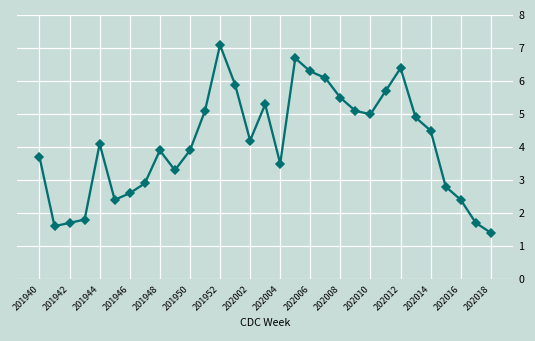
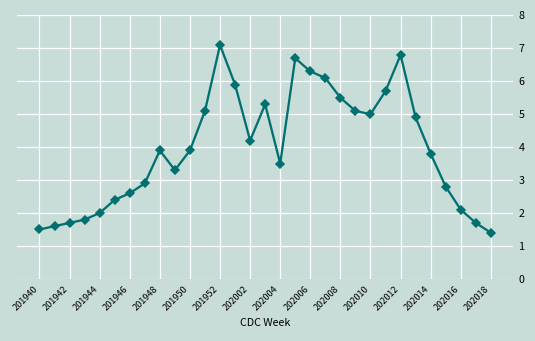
201940: 3.7 -> 1.5
201944: 4.1 -> 2.0
202012: 6.4 -> 6.8
202014: 4.5 -> 3.8
202016: 2.4 -> 2.1
